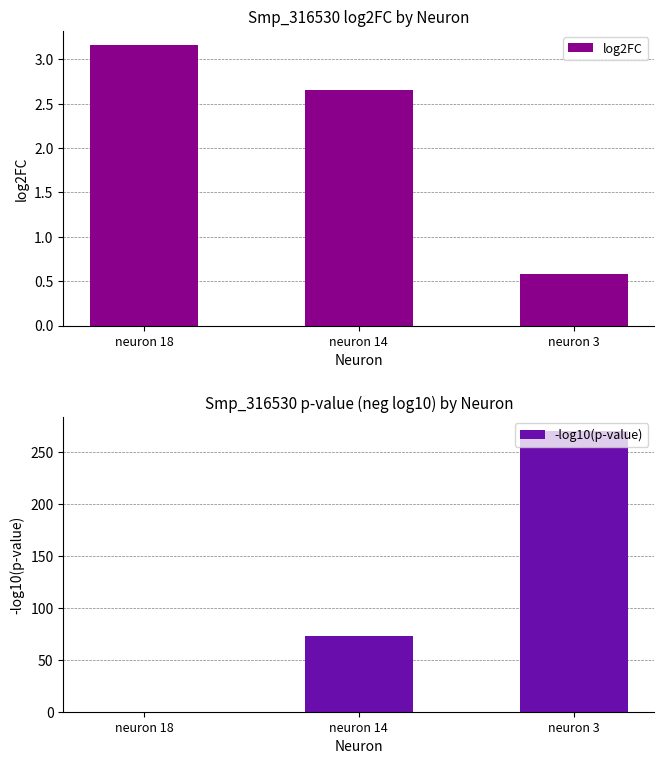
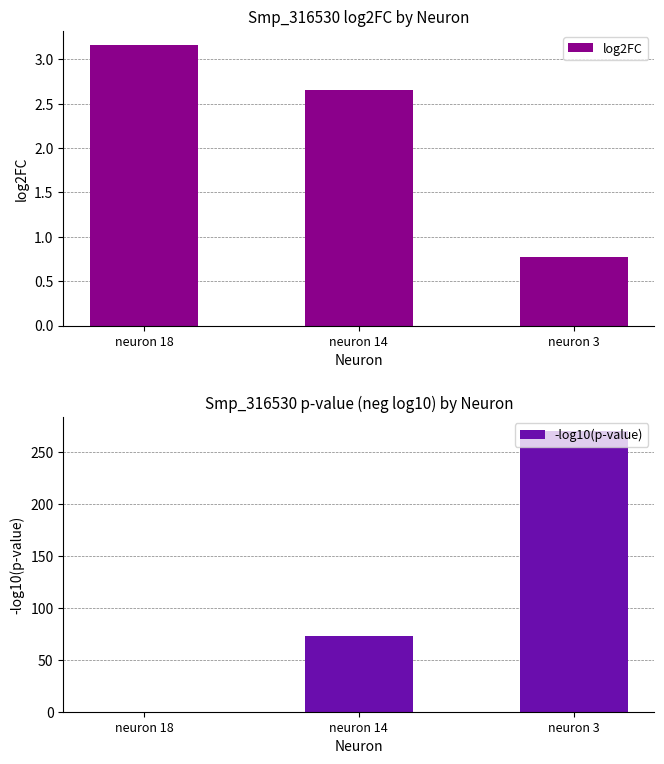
Smp_316530 log2FC by Neuron, neuron 3: 0.6 -> 0.8
